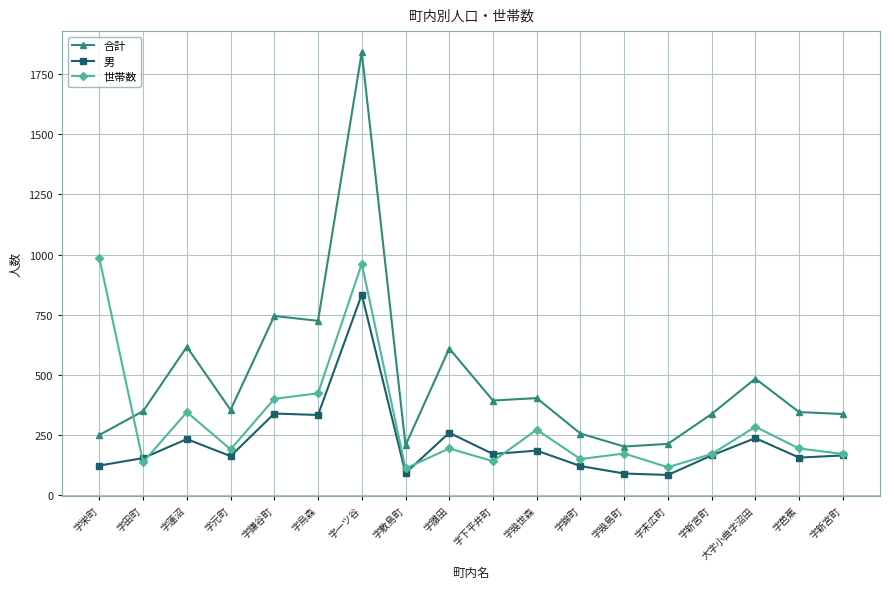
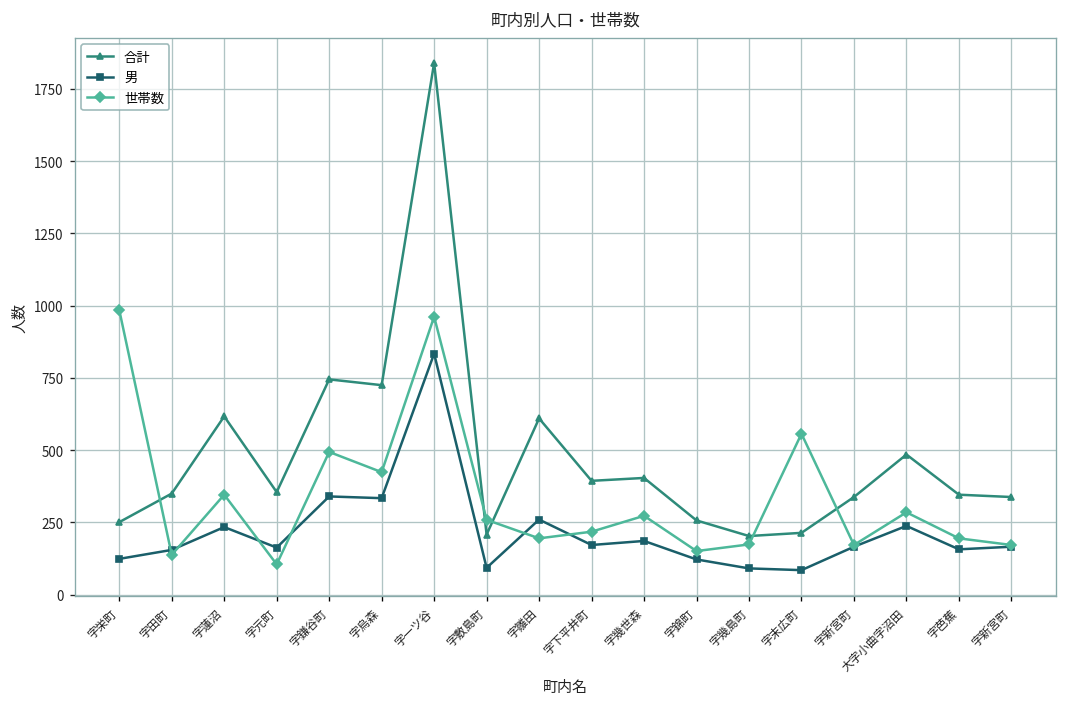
世帯数, 字元町: 190 -> 110
世帯数, 字鎌谷町: 400 -> 490
世帯数, 字敷島町: 110 -> 260
世帯数, 字下平井町: 140 -> 220
世帯数, 字末広町: 120 -> 560
